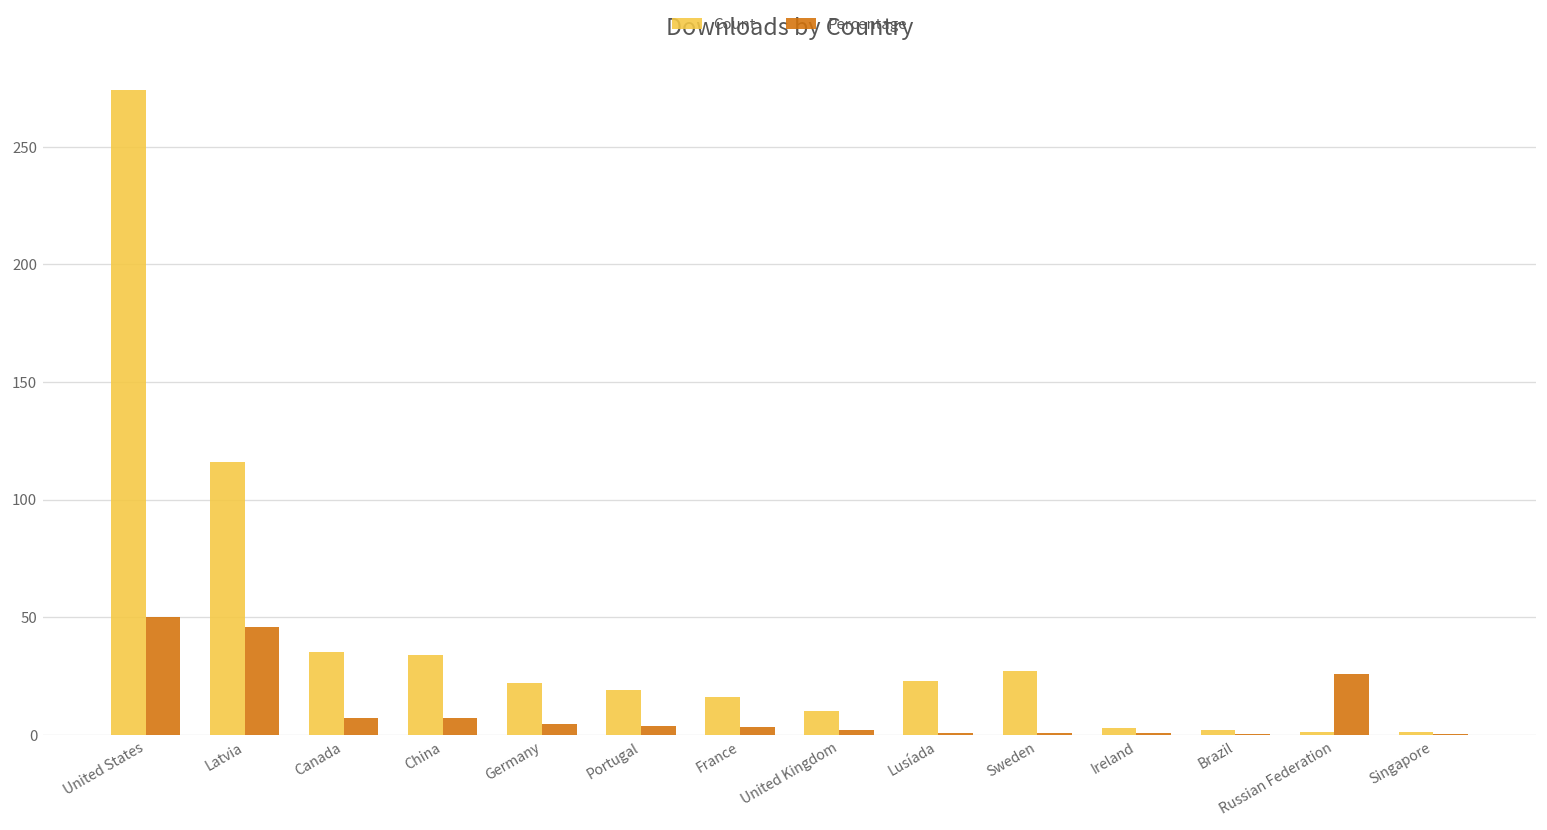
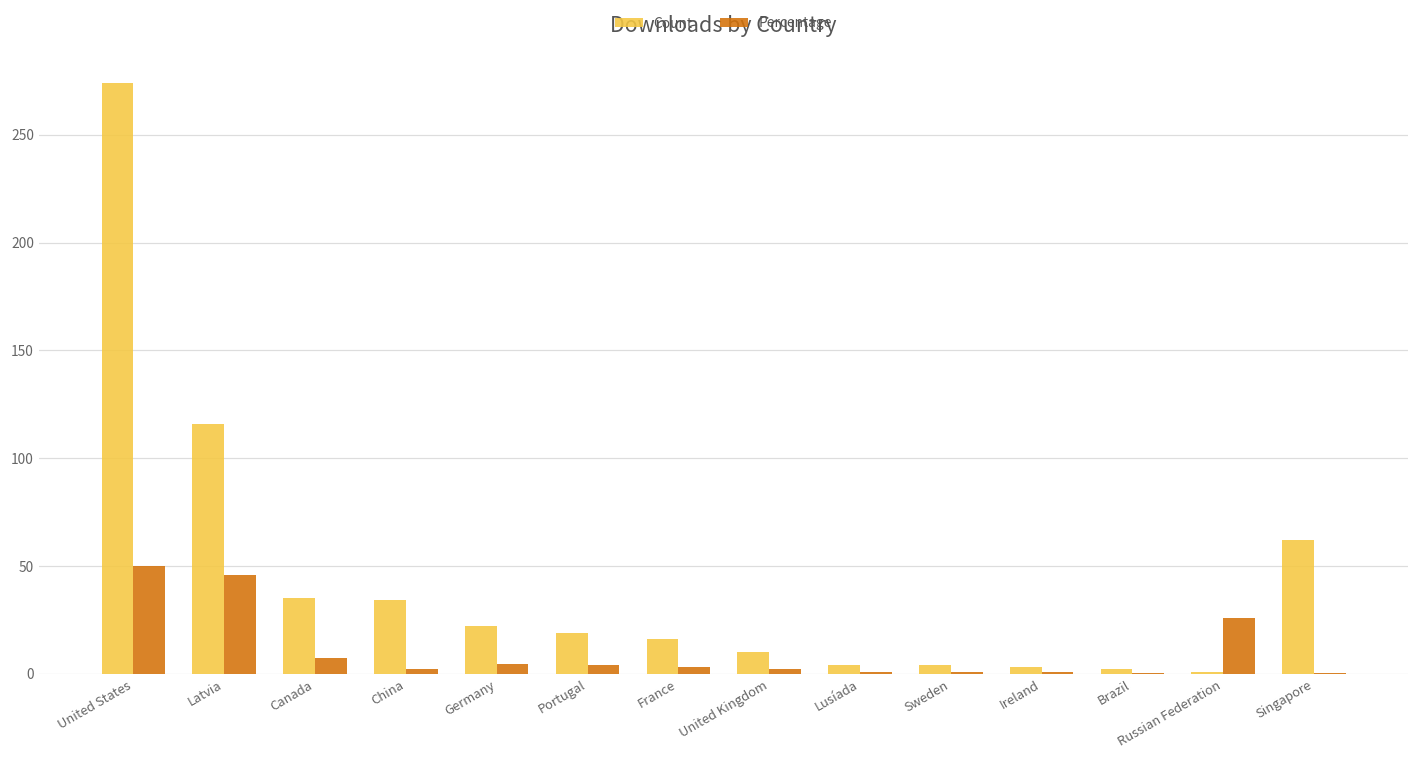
Percentage, China: 7 -> 2
Count, Lusíada: 23 -> 4
Count, Sweden: 27 -> 4
Count, Singapore: 1 -> 62
